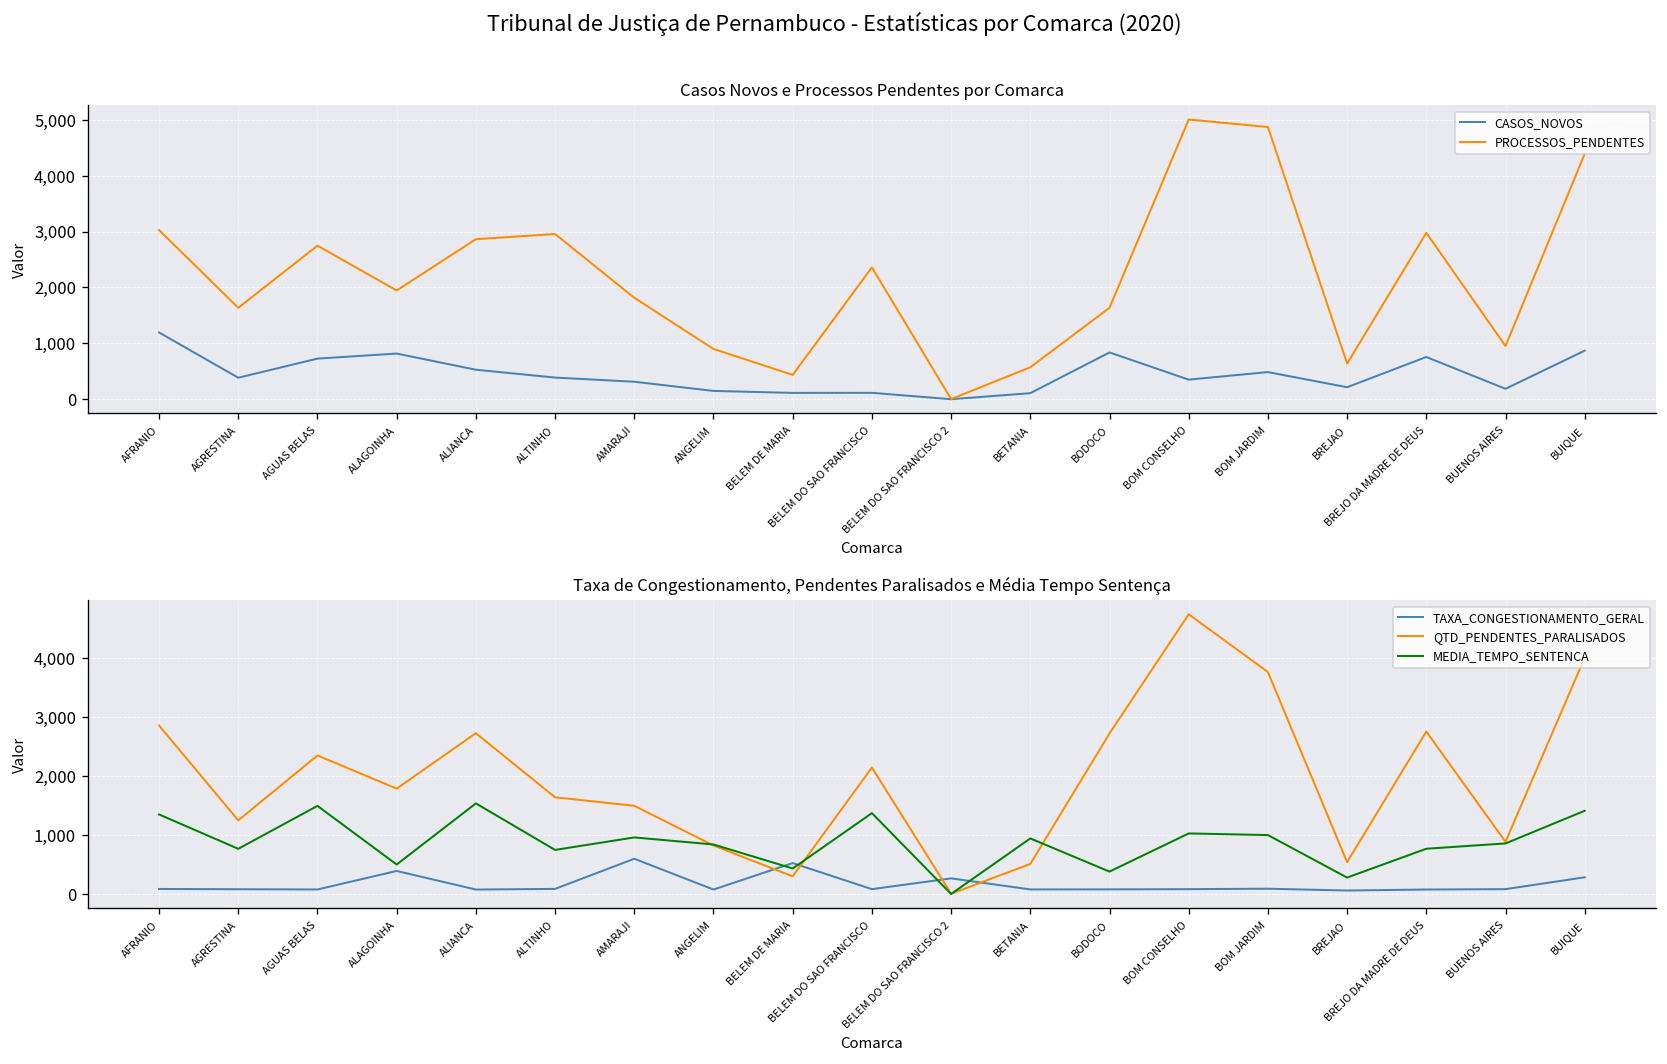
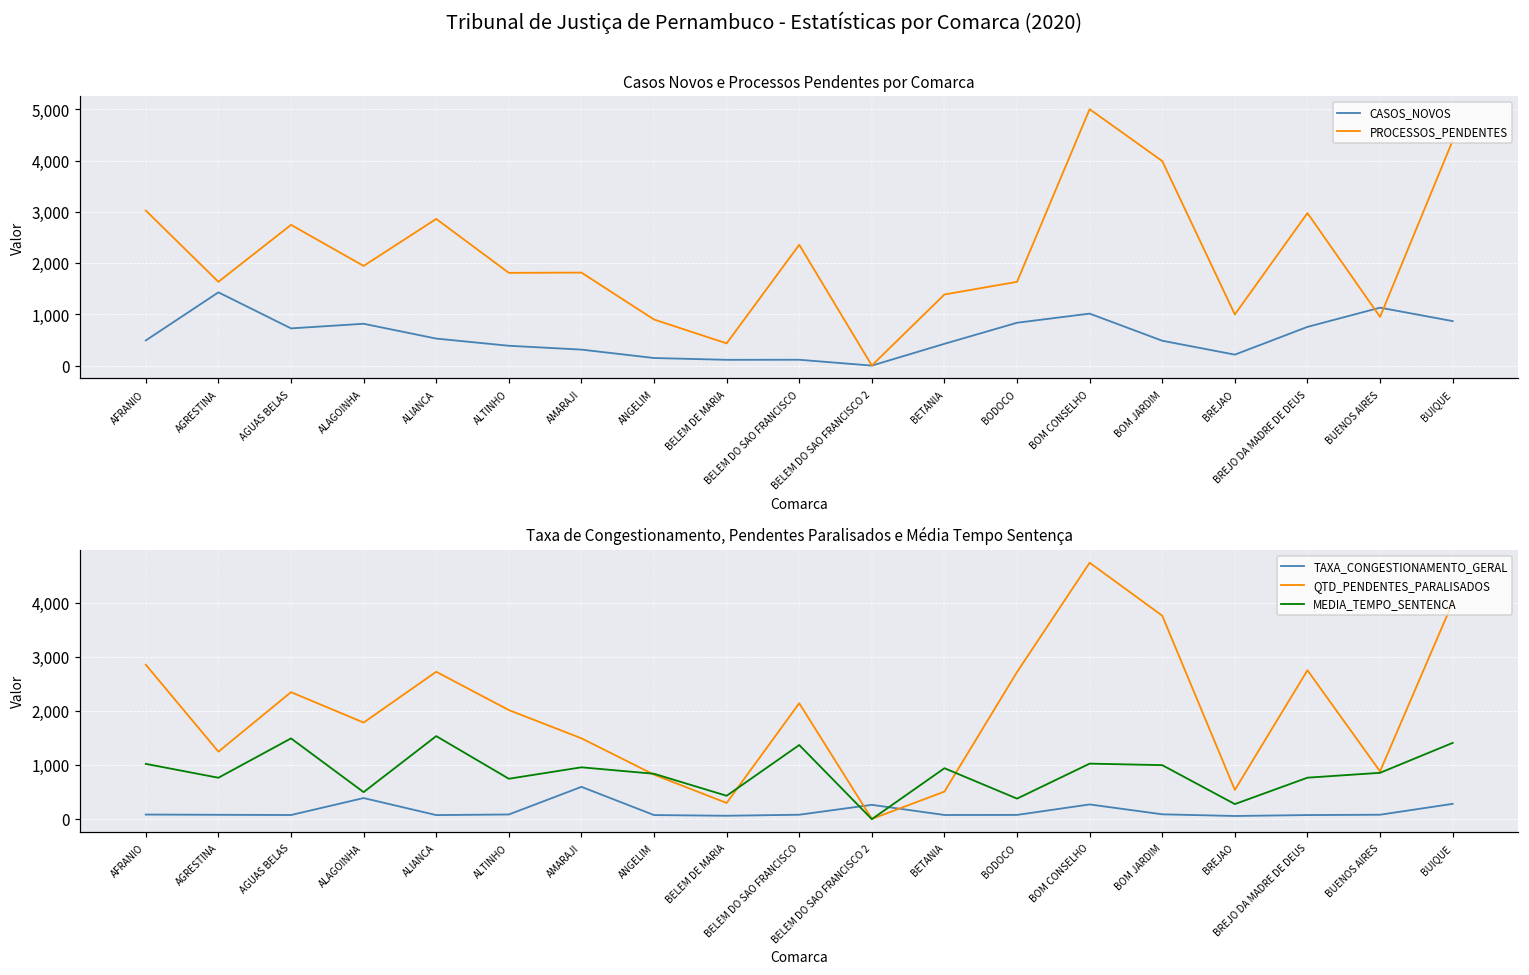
Casos Novos e Processos Pendentes por Comarca, CASOS_NOVOS, AFRANIO: 1,200 -> 500
Casos Novos e Processos Pendentes por Comarca, CASOS_NOVOS, AGRESTINA: 400 -> 1,400
Casos Novos e Processos Pendentes por Comarca, PROCESSOS_PENDENTES, ALTINHO: 3,000 -> 1,800
Casos Novos e Processos Pendentes por Comarca, CASOS_NOVOS, BETANIA: 100 -> 400
Casos Novos e Processos Pendentes por Comarca, PROCESSOS_PENDENTES, BETANIA: 600 -> 1,400
Casos Novos e Processos Pendentes por Comarca, CASOS_NOVOS, BOM CONSELHO: 400 -> 1,000
Casos Novos e Processos Pendentes por Comarca, PROCESSOS_PENDENTES, BOM JARDIM: 4,900 -> 4,000
Casos Novos e Processos Pendentes por Comarca, PROCESSOS_PENDENTES, BREJAO: 600 -> 1,000
Casos Novos e Processos Pendentes por Comarca, CASOS_NOVOS, BUENOS AIRES: 200 -> 1,100
Taxa de Congestionamento, Pendentes Paralisados e Média Tempo Sentença, MEDIA_TEMPO_SENTENCA, AFRANIO: 1,300 -> 1,000
Taxa de Congestionamento, Pendentes Paralisados e Média Tempo Sentença, QTD_PENDENTES_PARALISADOS, ALTINHO: 1,600 -> 2,000
Taxa de Congestionamento, Pendentes Paralisados e Média Tempo Sentença, TAXA_CONGESTIONAMENTO_GERAL, BELEM DE MARIA: 500 -> 100
Taxa de Congestionamento, Pendentes Paralisados e Média Tempo Sentença, TAXA_CONGESTIONAMENTO_GERAL, BOM CONSELHO: 100 -> 300
